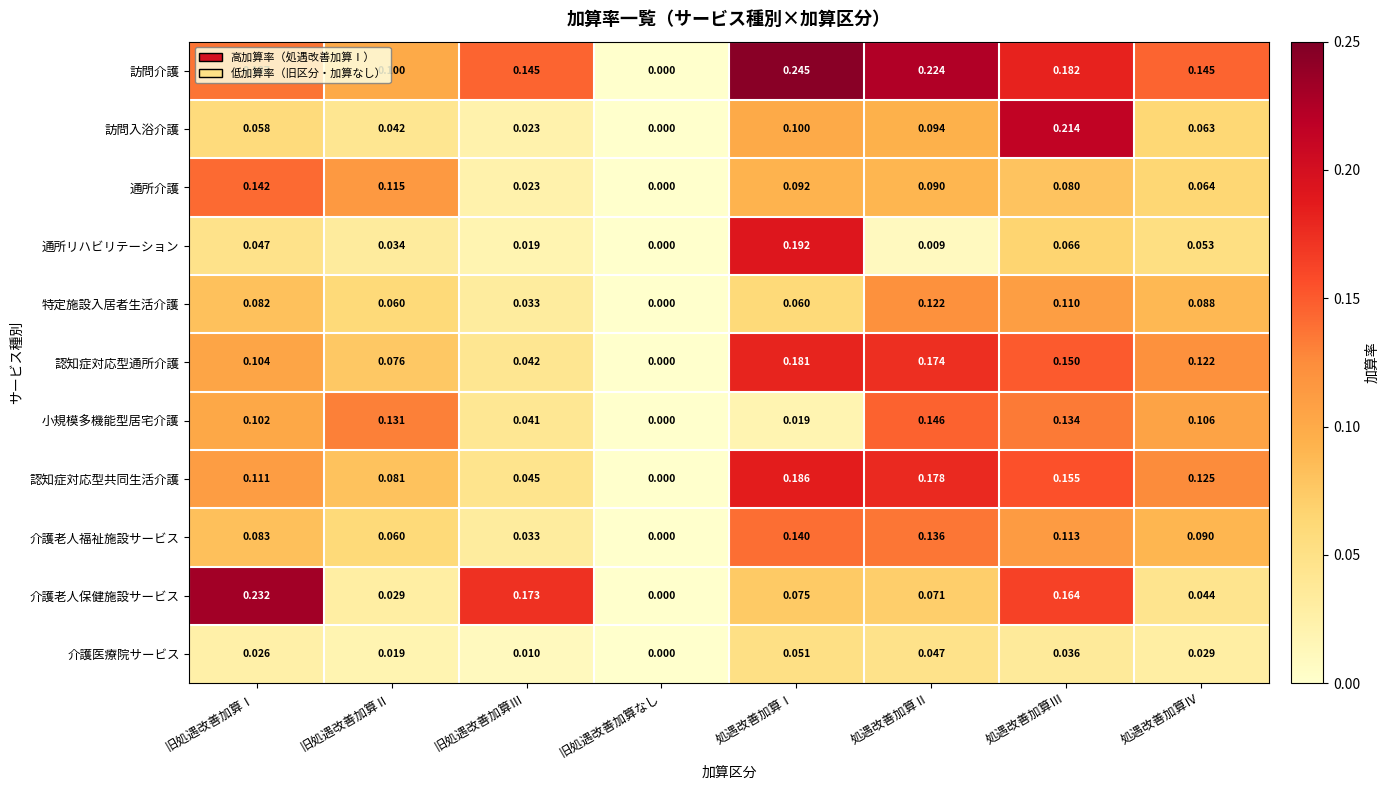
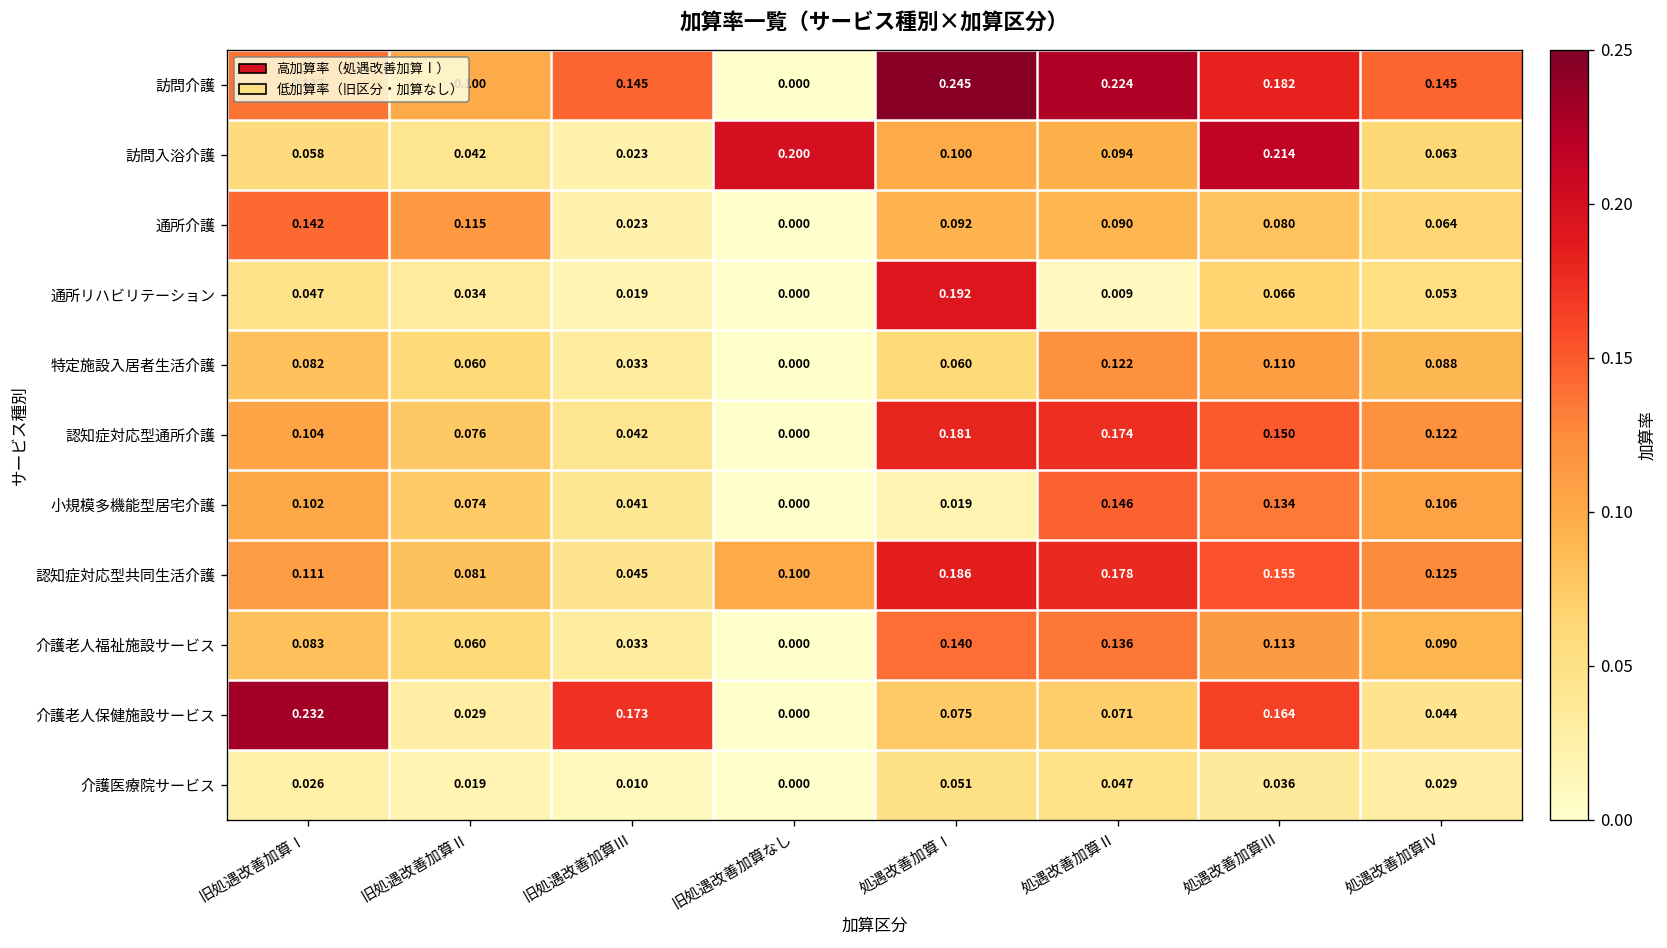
訪問入浴介護, 旧処遇改善加算なし: 0.000 -> 0.200
小規模多機能型居宅介護, 旧処遇改善加算Ⅱ: 0.131 -> 0.074
認知症対応型共同生活介護, 旧処遇改善加算なし: 0.000 -> 0.100
